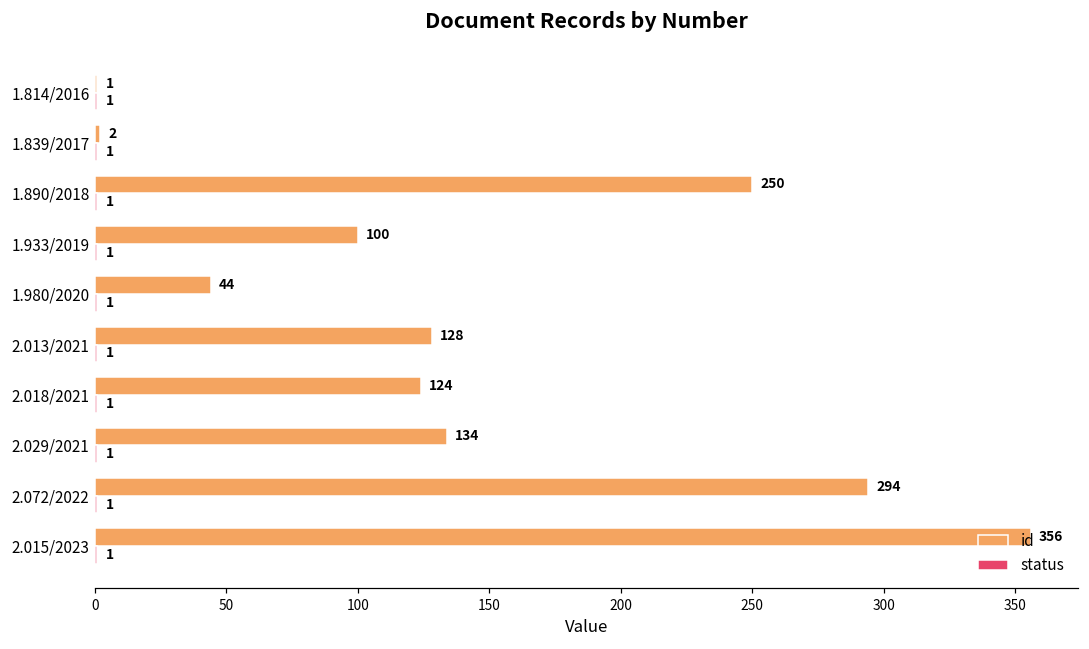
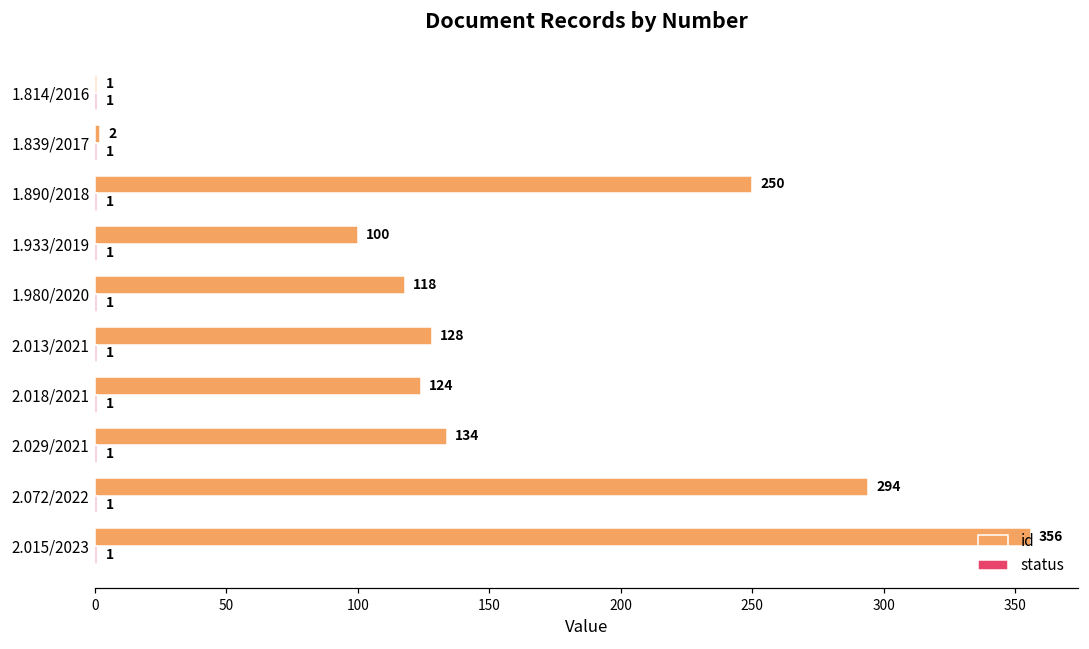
id, 1.980/2020: 44 -> 118
